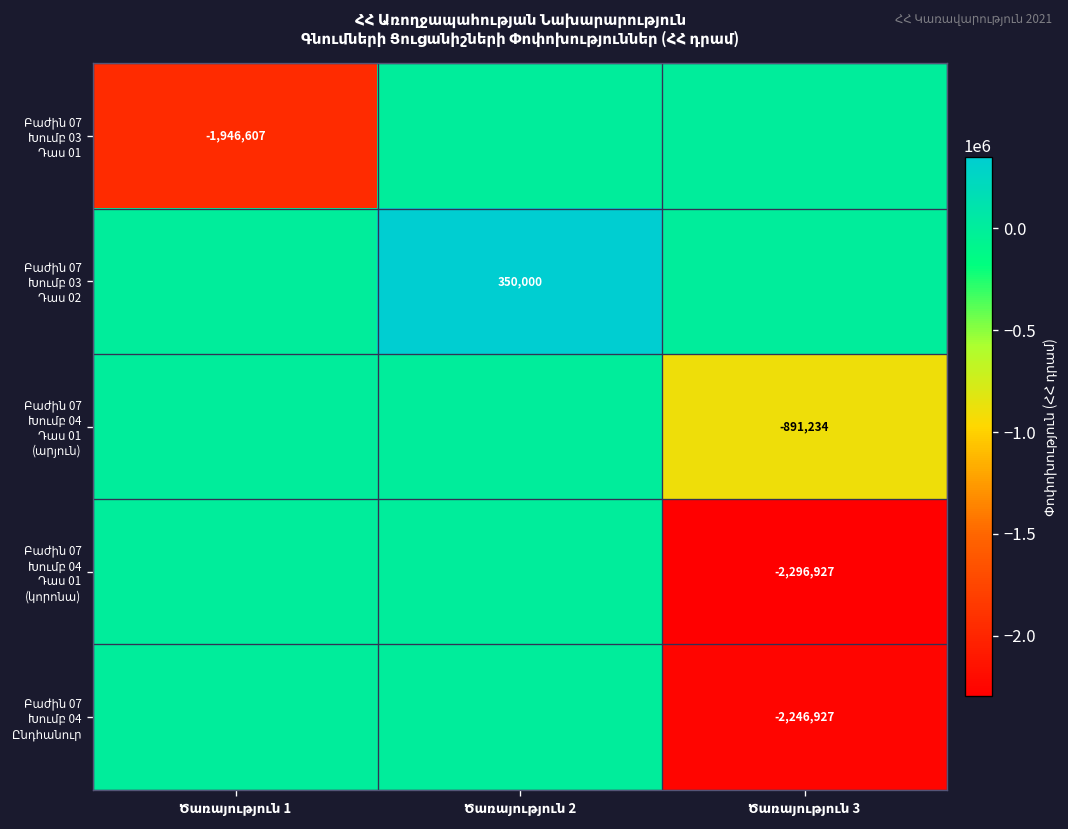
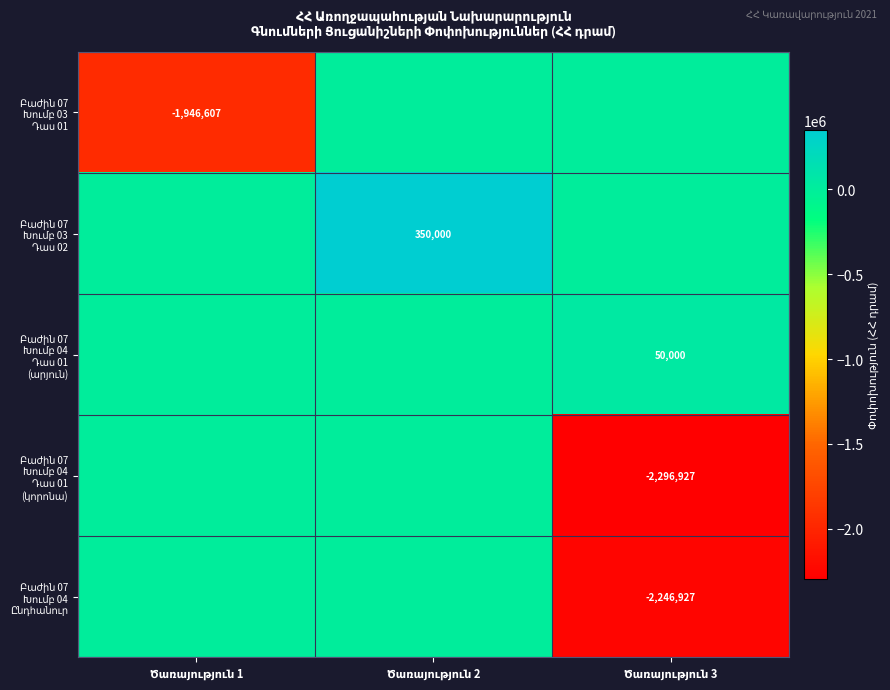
Բաժին 07 Խումբ 04 Դաս 01 (արյուն), Ծառայություն 3: -891,234 -> 50,000
